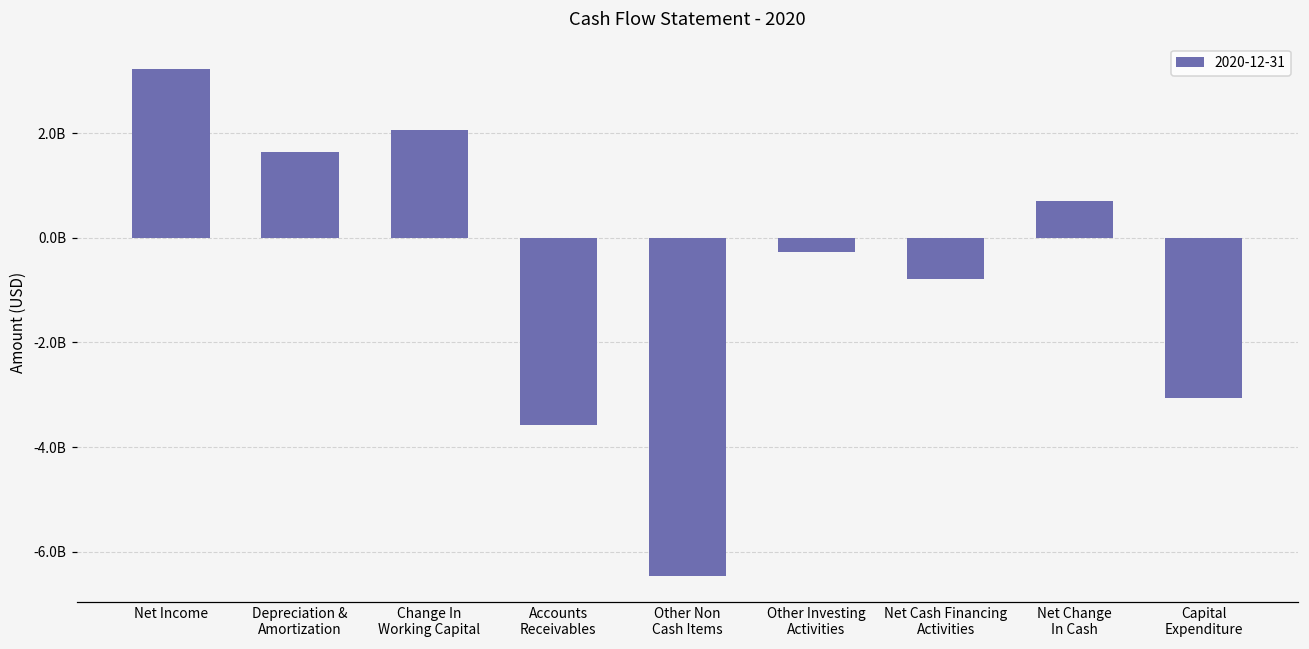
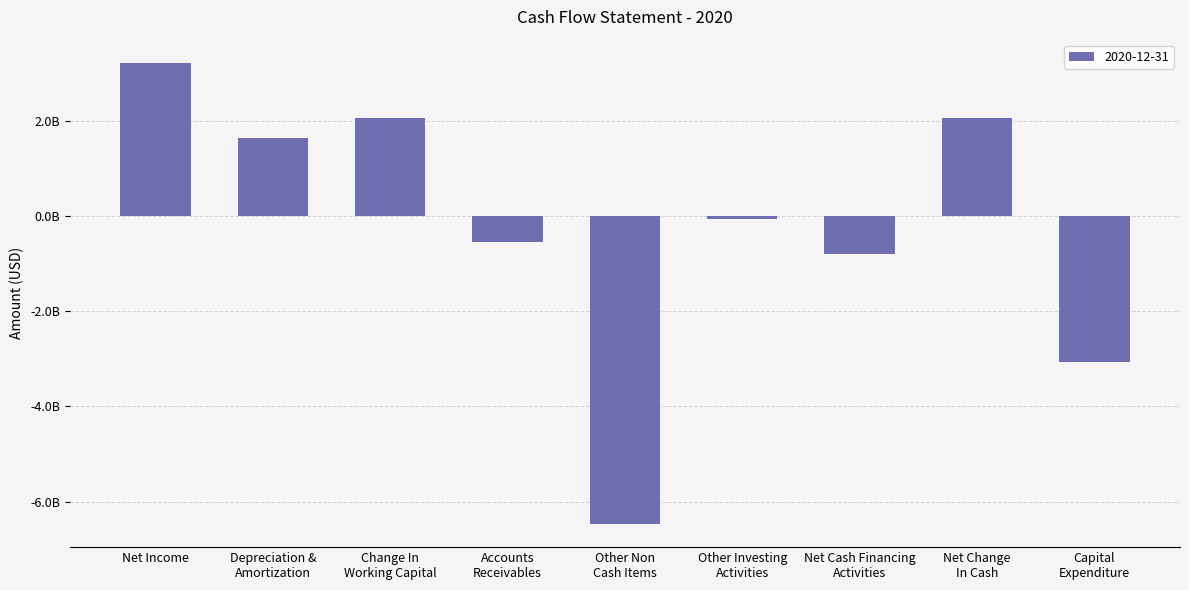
Accounts Receivables: -3600000000 -> -500000000
Other Investing Activities: -300000000 -> -100000000
Net Change In Cash: 700000000 -> 2100000000
